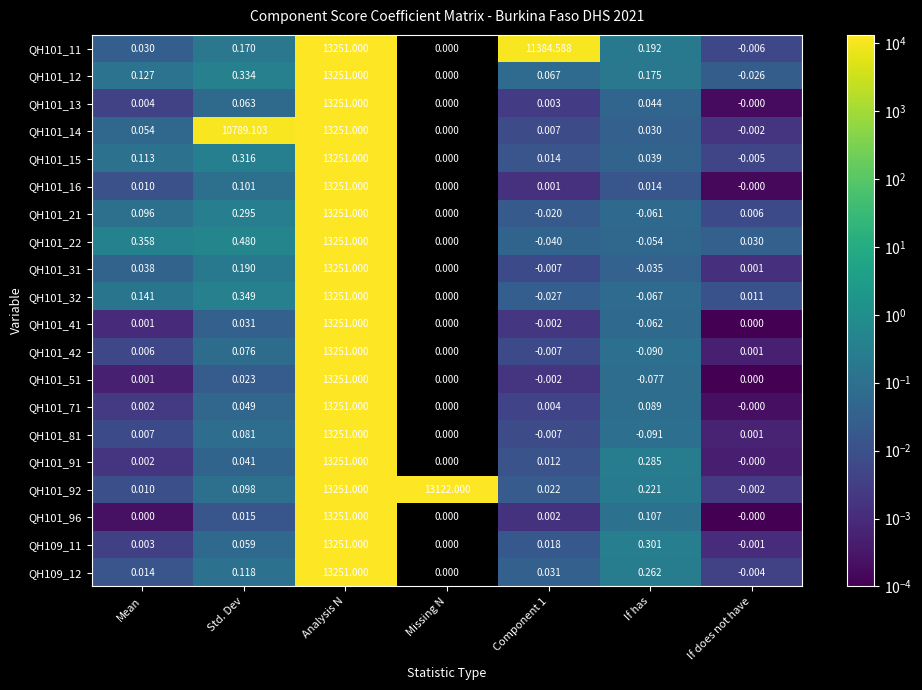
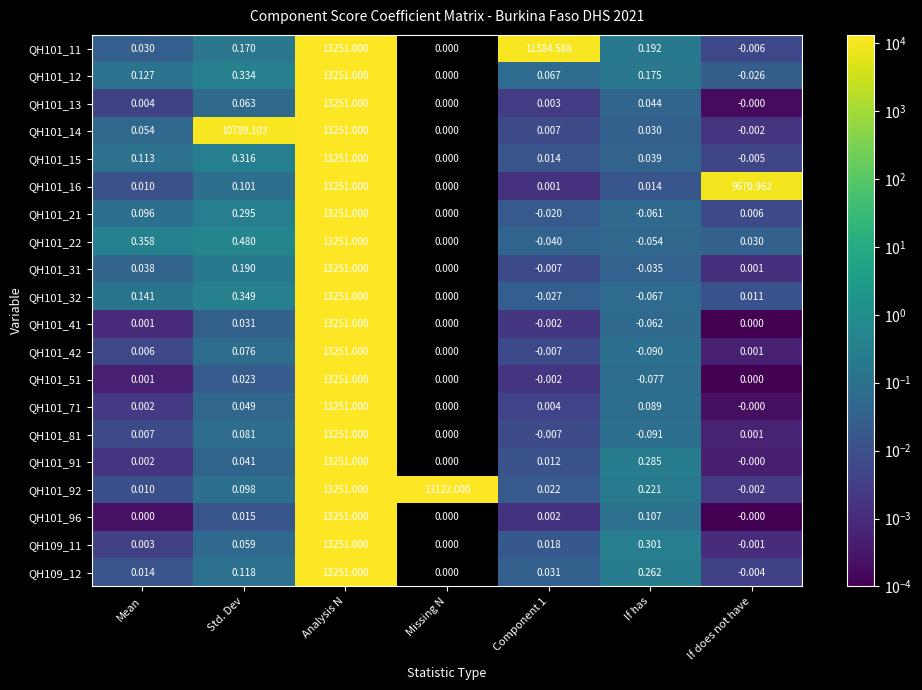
QH101_16, If does not have: -0.000 -> 9670.962
